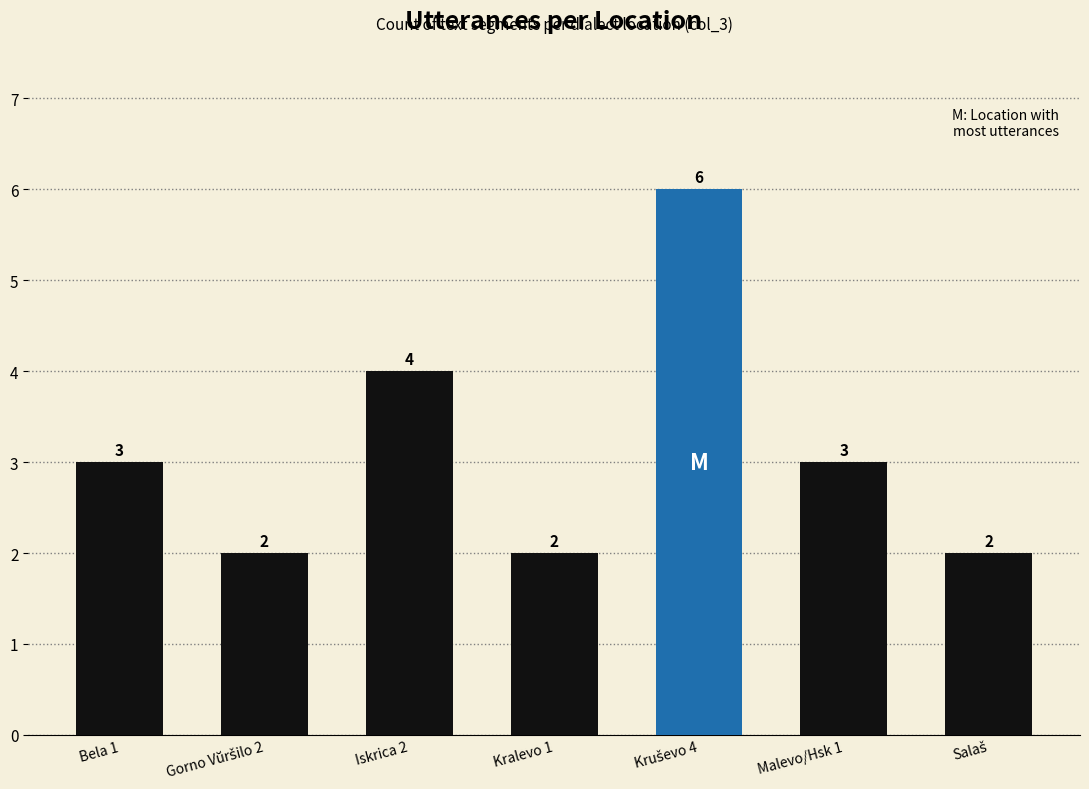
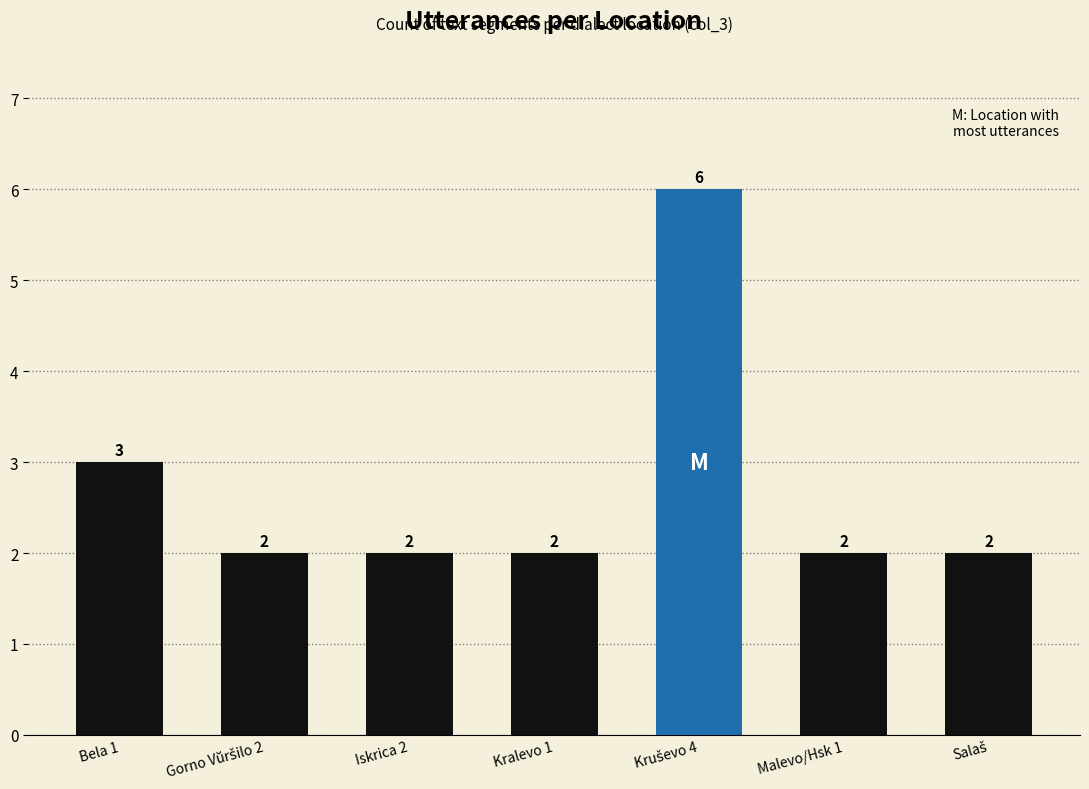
Iskrica 2: 4 -> 2
Malevo/Hsk 1: 3 -> 2
